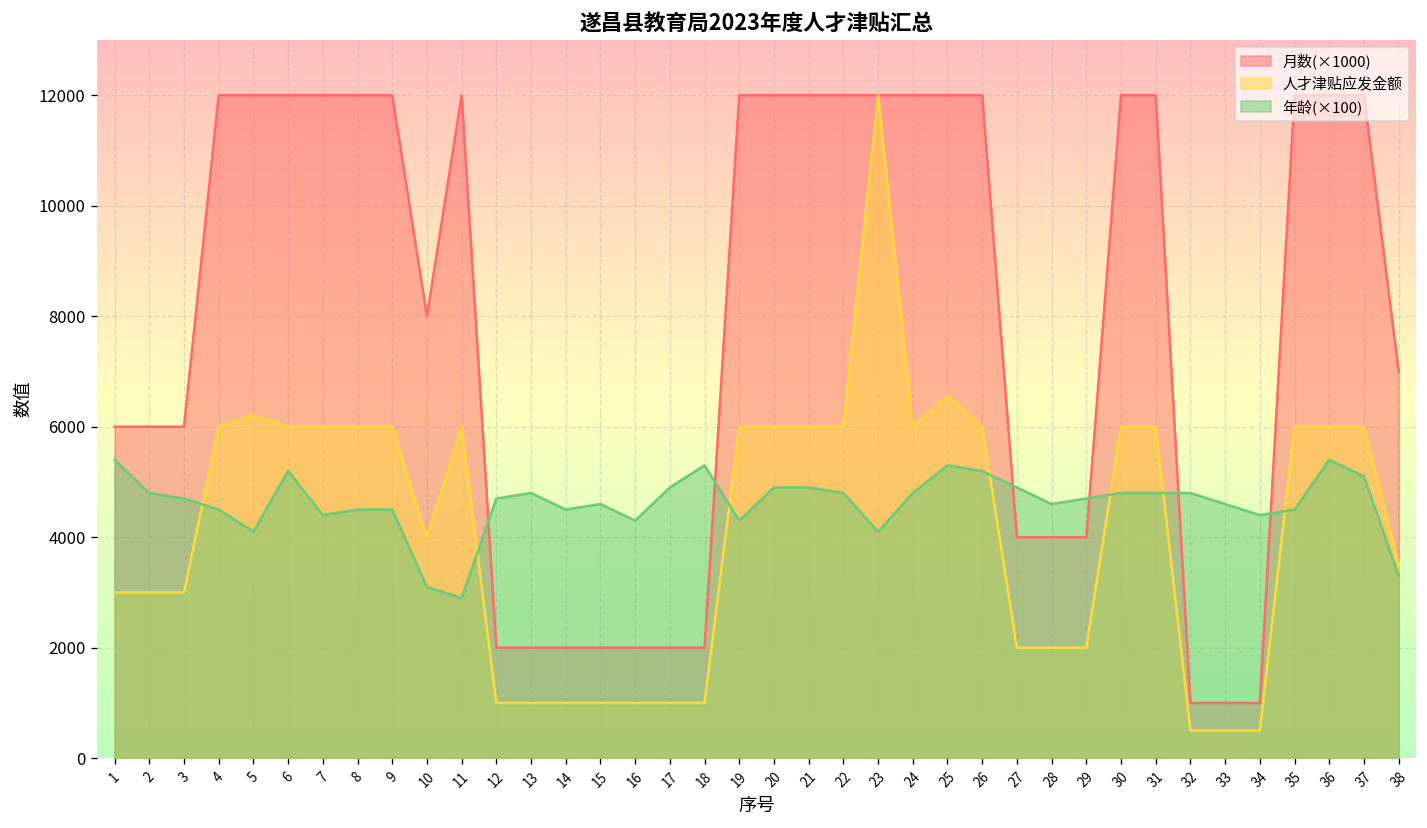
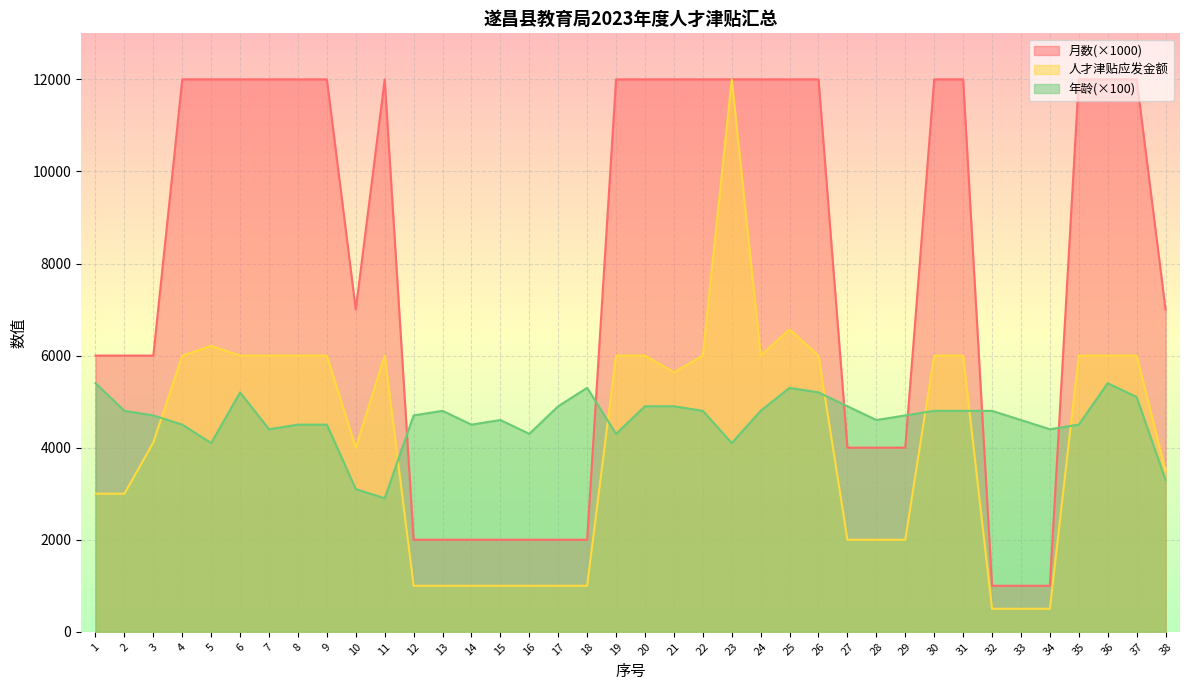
人才津贴应发金额, 3: 3000 -> 4100
月数(×1000), 10: 8000 -> 7000
人才津贴应发金额, 21: 6000 -> 5600
